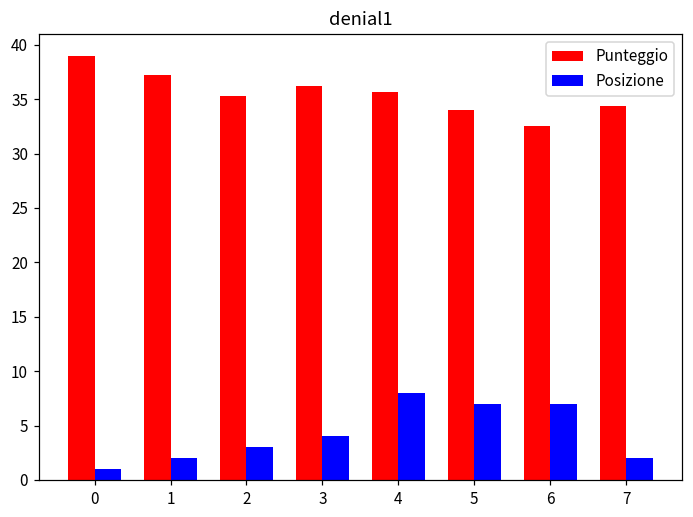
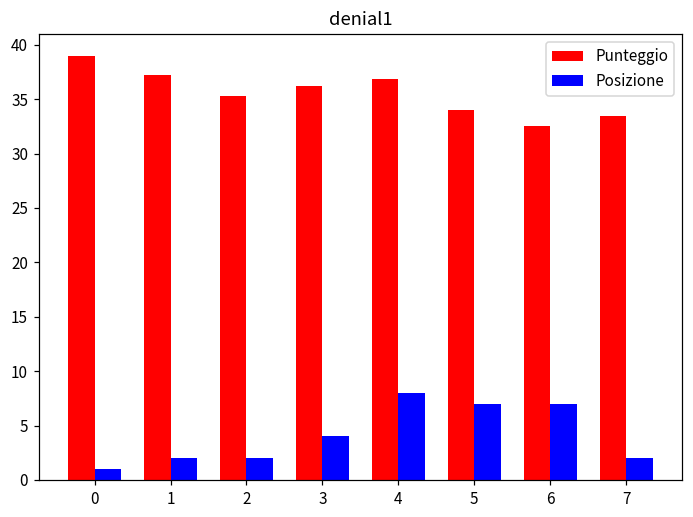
Posizione, 2: 3 -> 2
Punteggio, 4: 36 -> 37
Punteggio, 7: 34.4 -> 33.5
